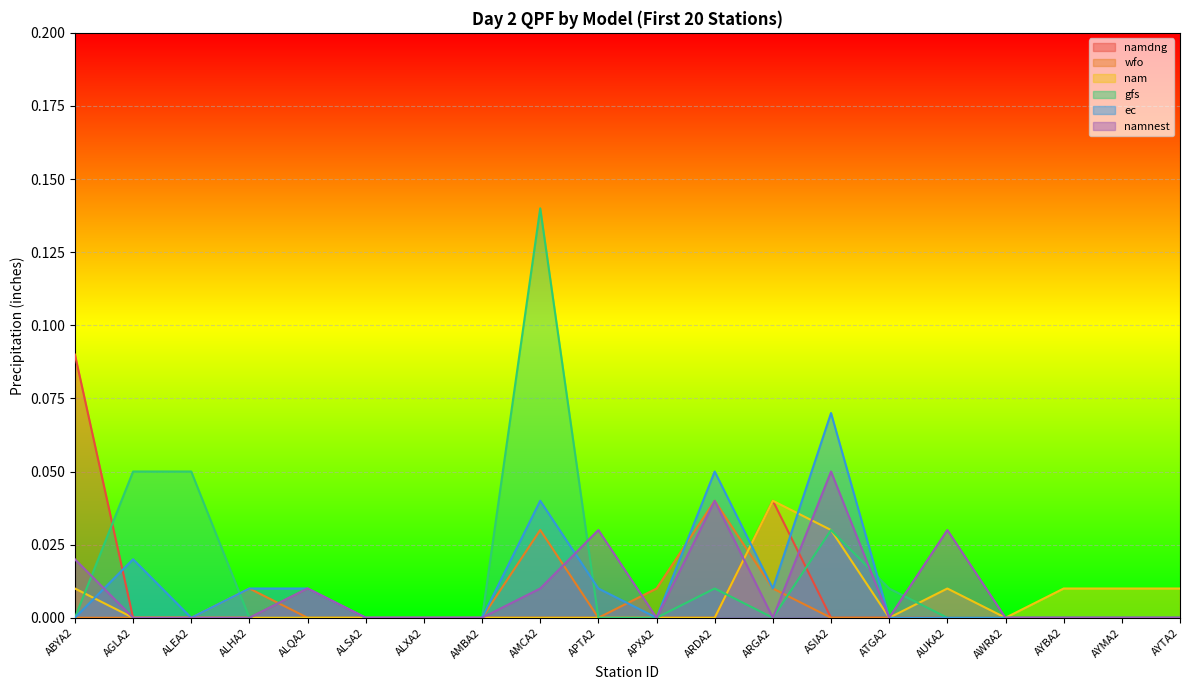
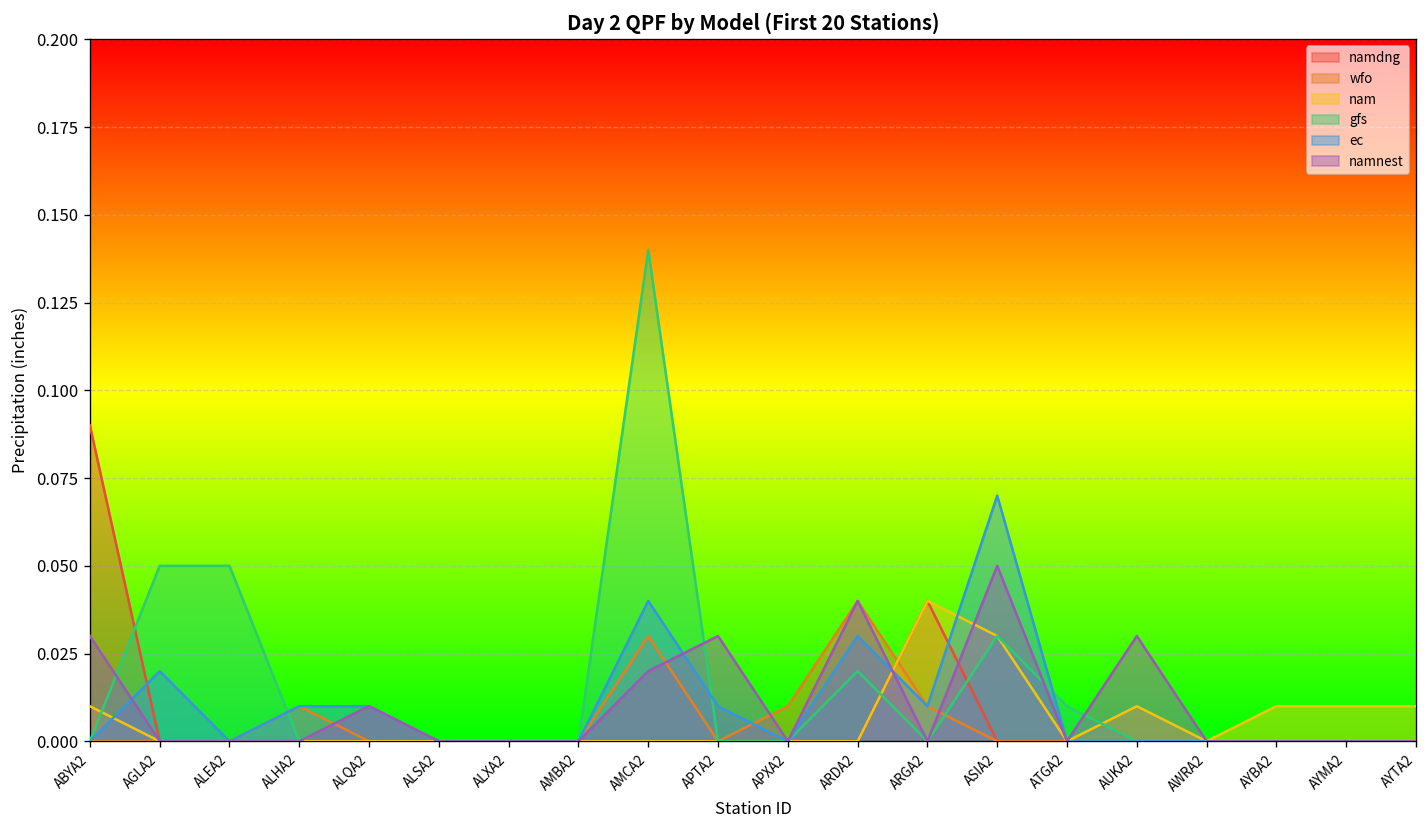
namnest, ABYA2: 0.02 -> 0.03
namnest, AMCA2: 0.01 -> 0.02
gfs, ARDA2: 0.01 -> 0.02
ec, ARDA2: 0.05 -> 0.03
